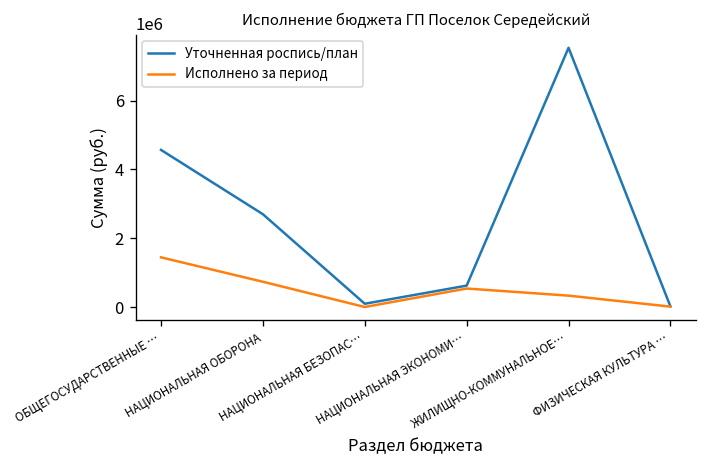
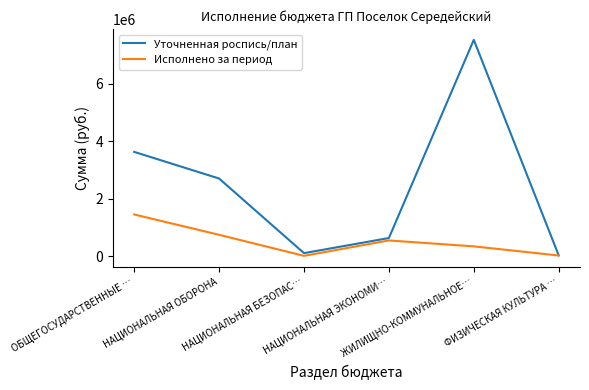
Уточненная роспись/план, ОБЩЕГОСУДАРСТВЕННЫЕ …: 4600000 -> 3600000
